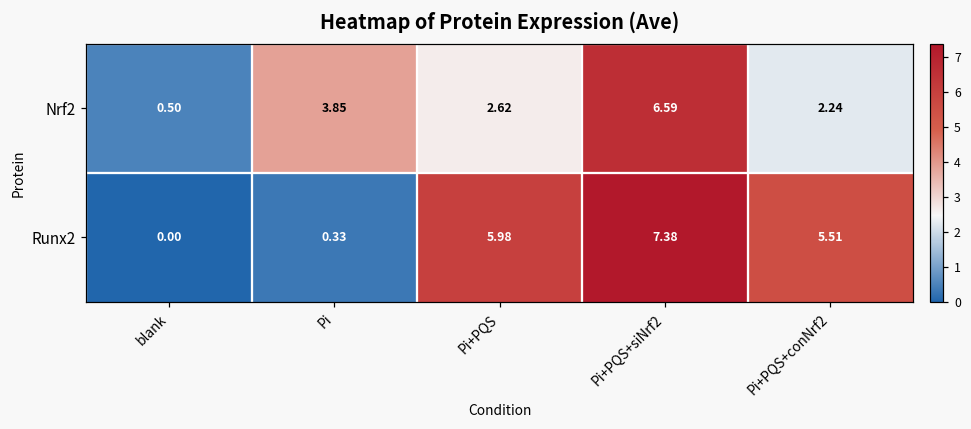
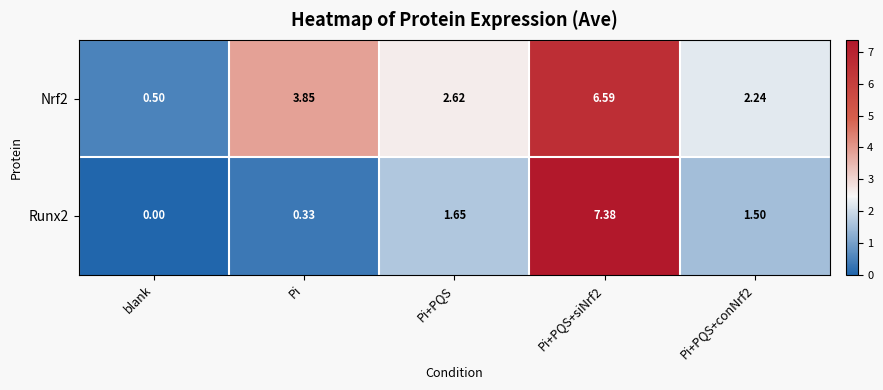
Runx2, Pi+PQS: 5.98 -> 1.65
Runx2, Pi+PQS+conNrf2: 5.51 -> 1.50
